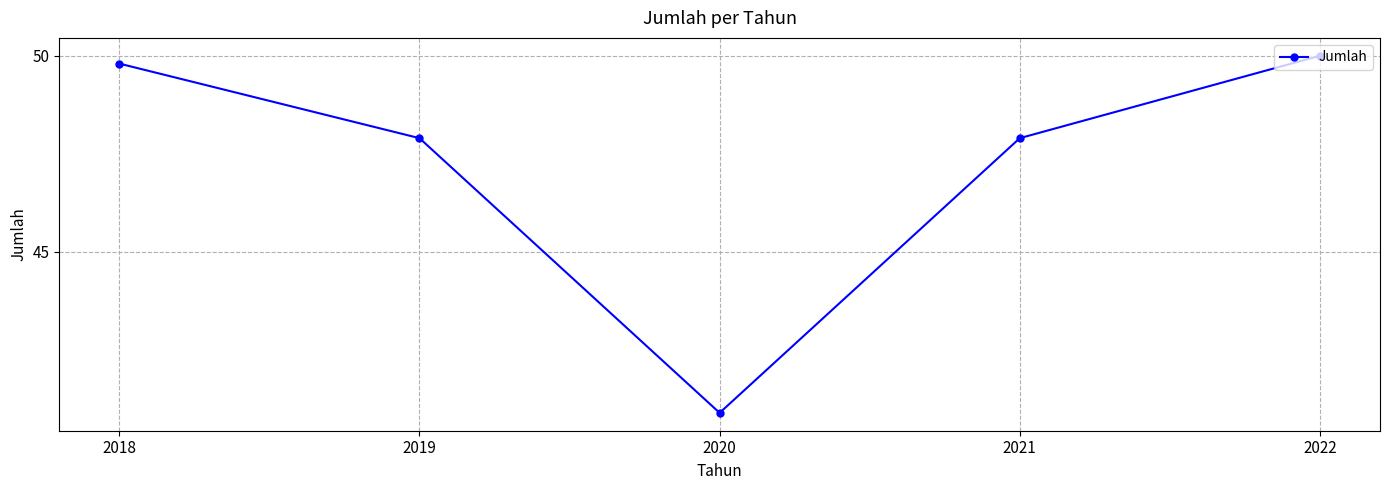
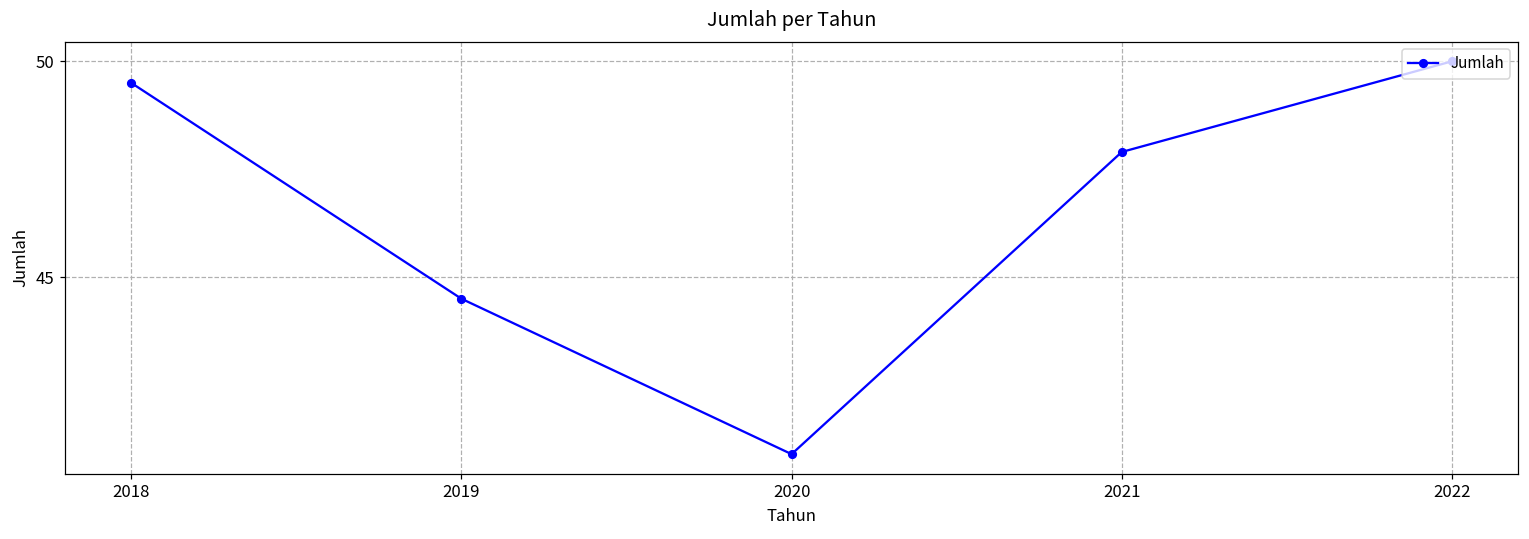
2018: 49.8 -> 49.5
2019: 47.9 -> 44.5
